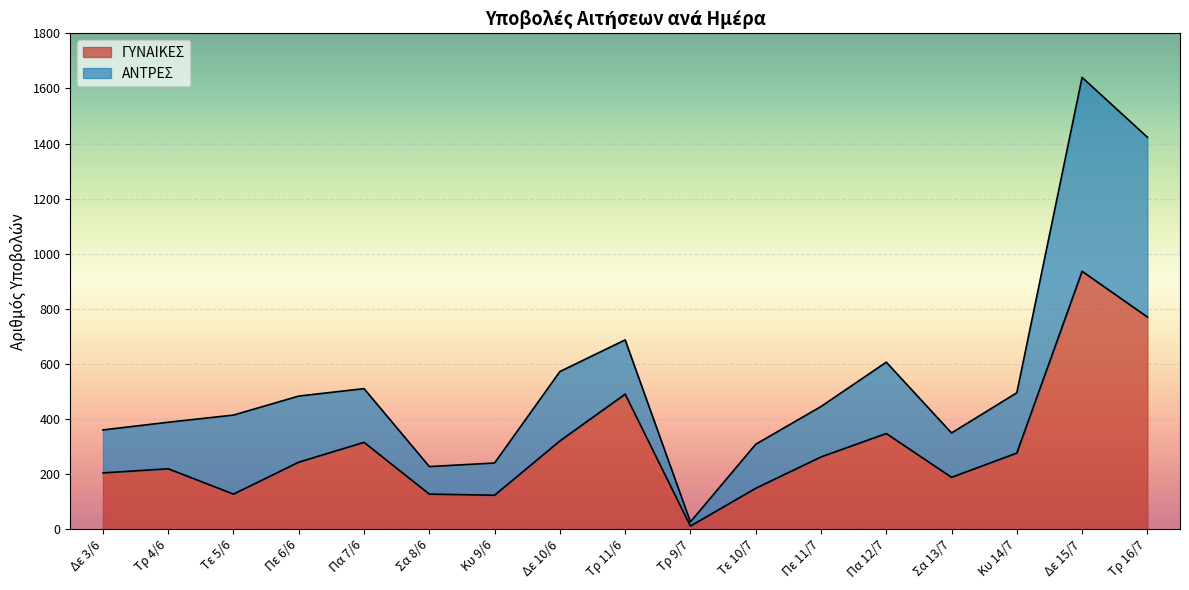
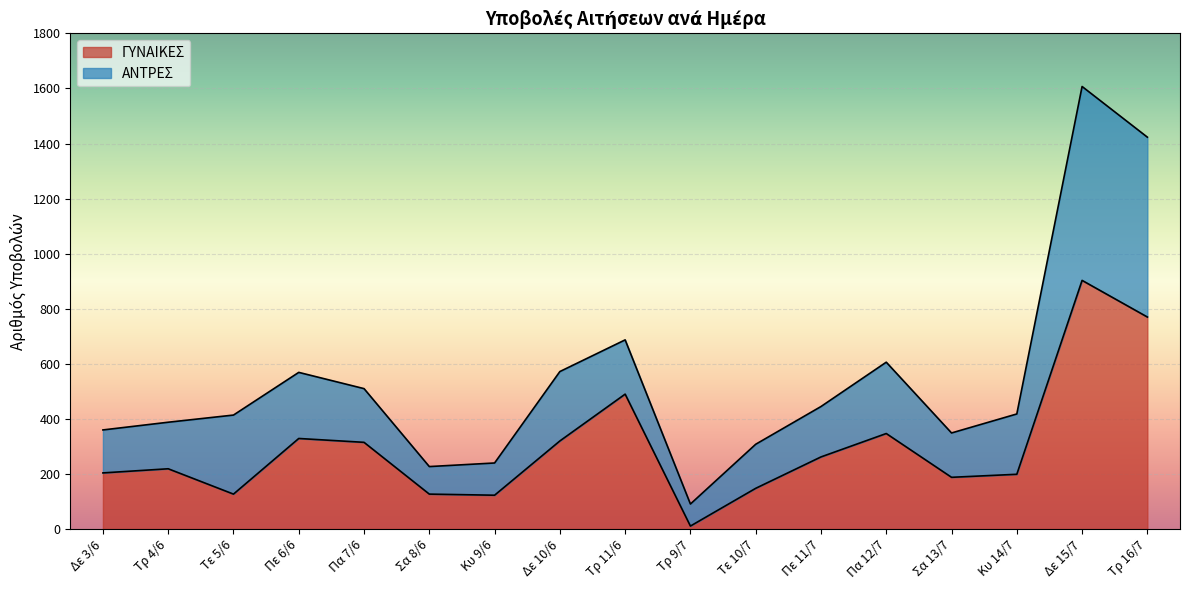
ΓΥΝΑΙΚΕΣ, Πε 6/6: 240 -> 330
ΑΝΤΡΕΣ, Τρ 9/7: 20 -> 80
ΓΥΝΑΙΚΕΣ, Κυ 14/7: 280 -> 200
ΓΥΝΑΙΚΕΣ, Δε 15/7: 940 -> 900
